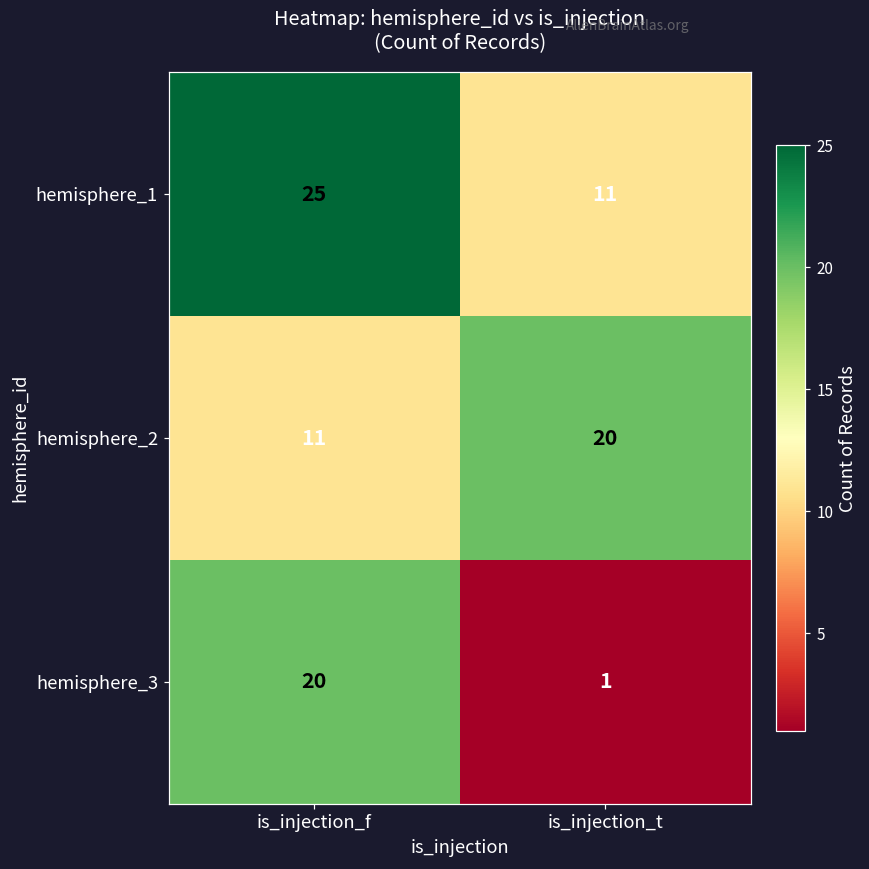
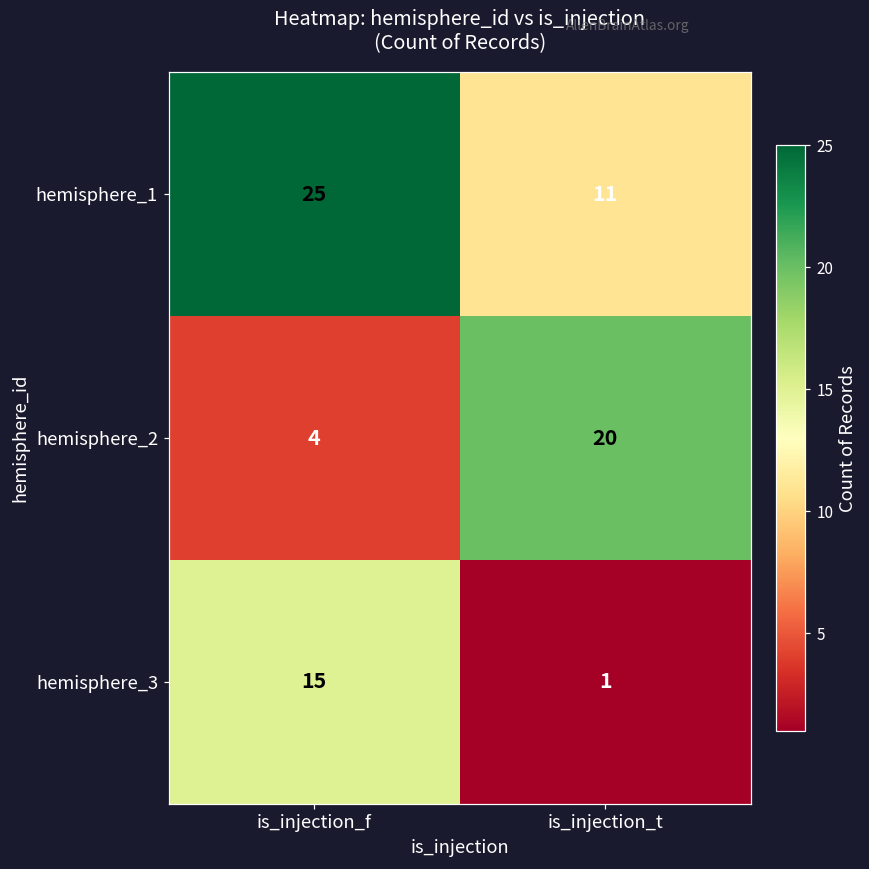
hemisphere_2, is_injection_f: 11 -> 4
hemisphere_3, is_injection_f: 20 -> 15
